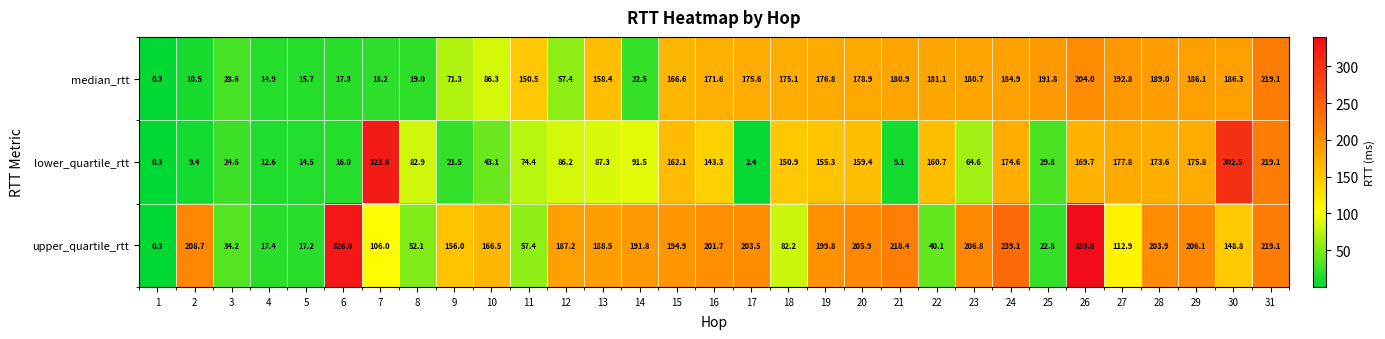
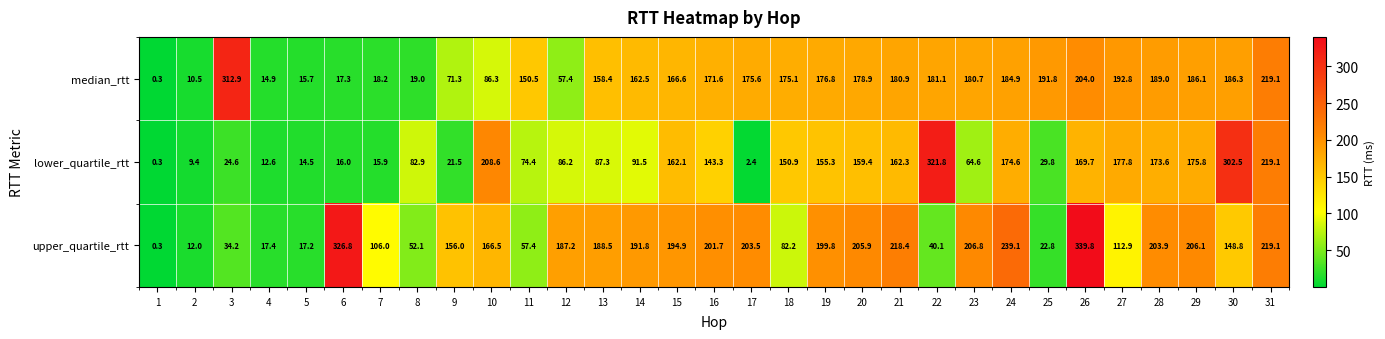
median_rtt, 3: 28.6 -> 312.9
median_rtt, 14: 22.5 -> 162.5
lower_quartile_rtt, 7: 323.8 -> 15.9
lower_quartile_rtt, 10: 43.1 -> 208.6
lower_quartile_rtt, 21: 9.1 -> 162.3
lower_quartile_rtt, 22: 160.7 -> 321.8
upper_quartile_rtt, 2: 208.7 -> 12.0
